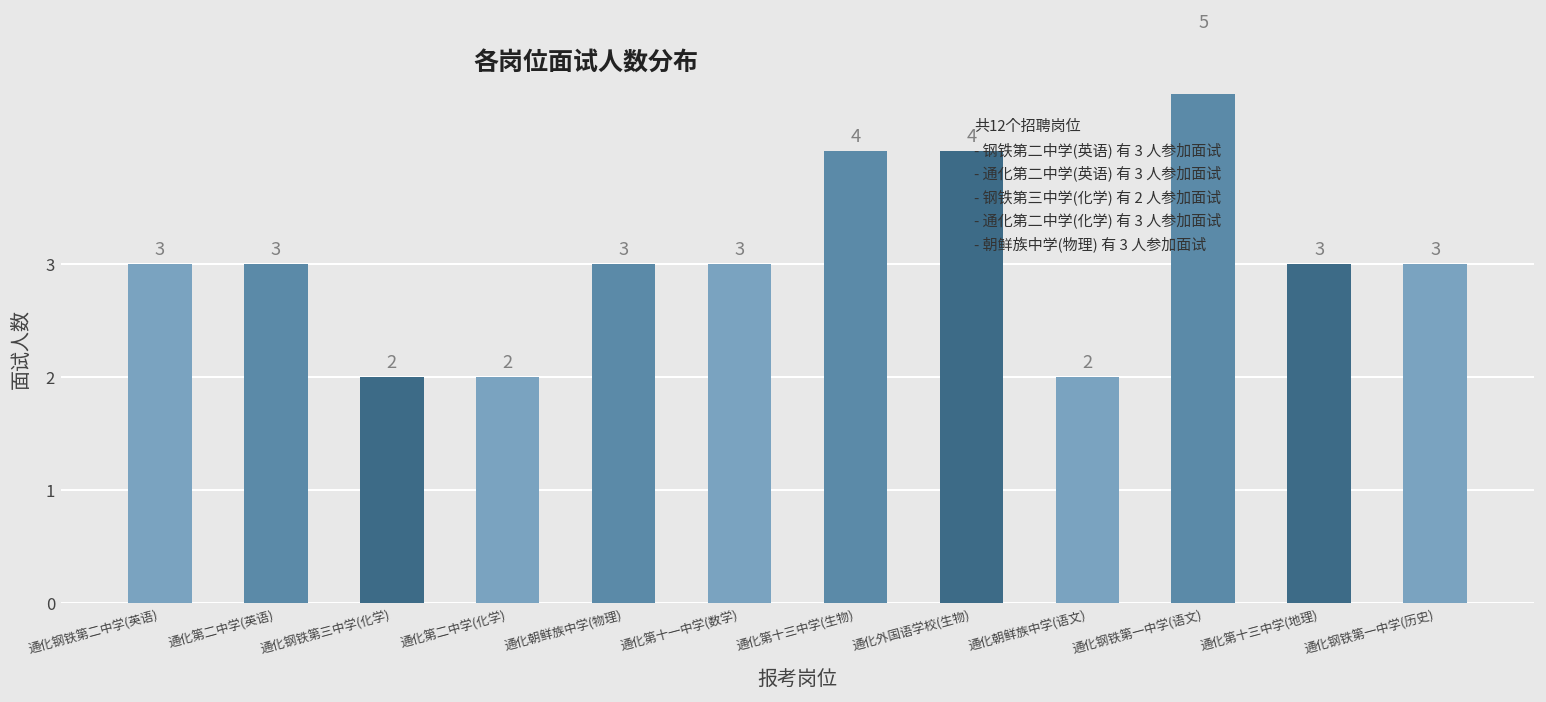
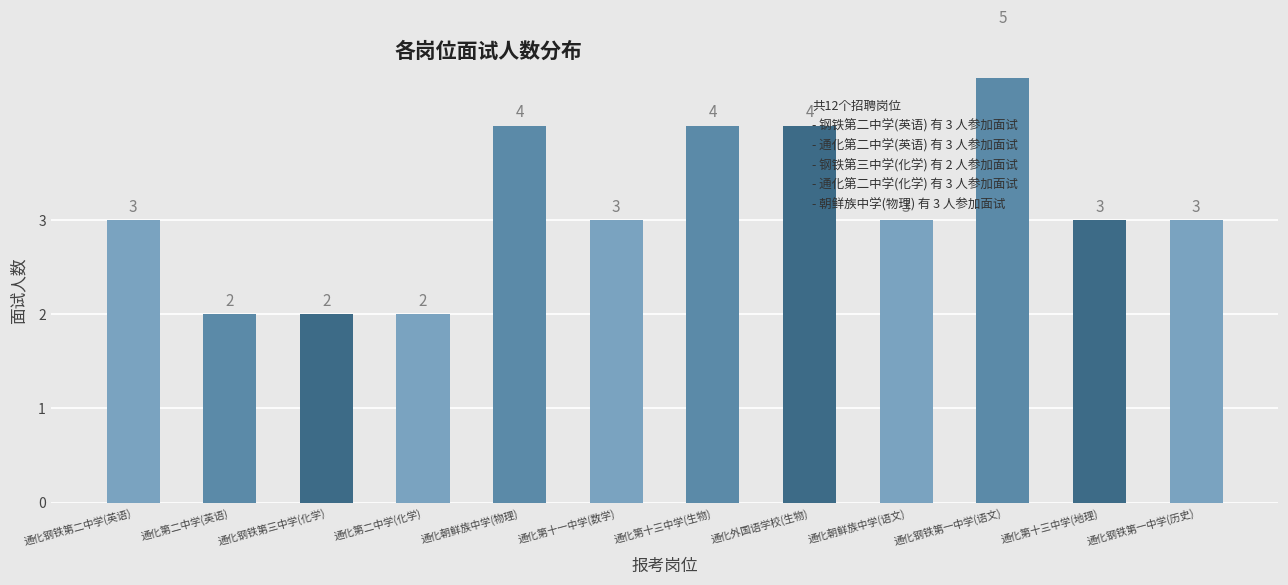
通化第二中学(英语): 3 -> 2
通化朝鲜族中学(物理): 3 -> 4
通化朝鲜族中学(语文): 2 -> 3
